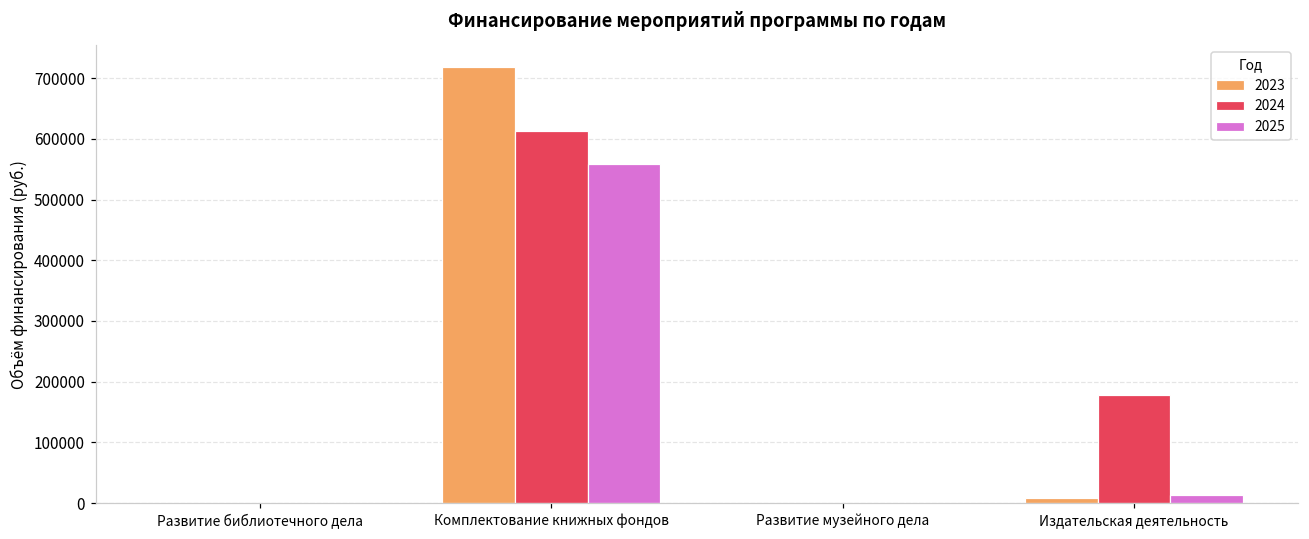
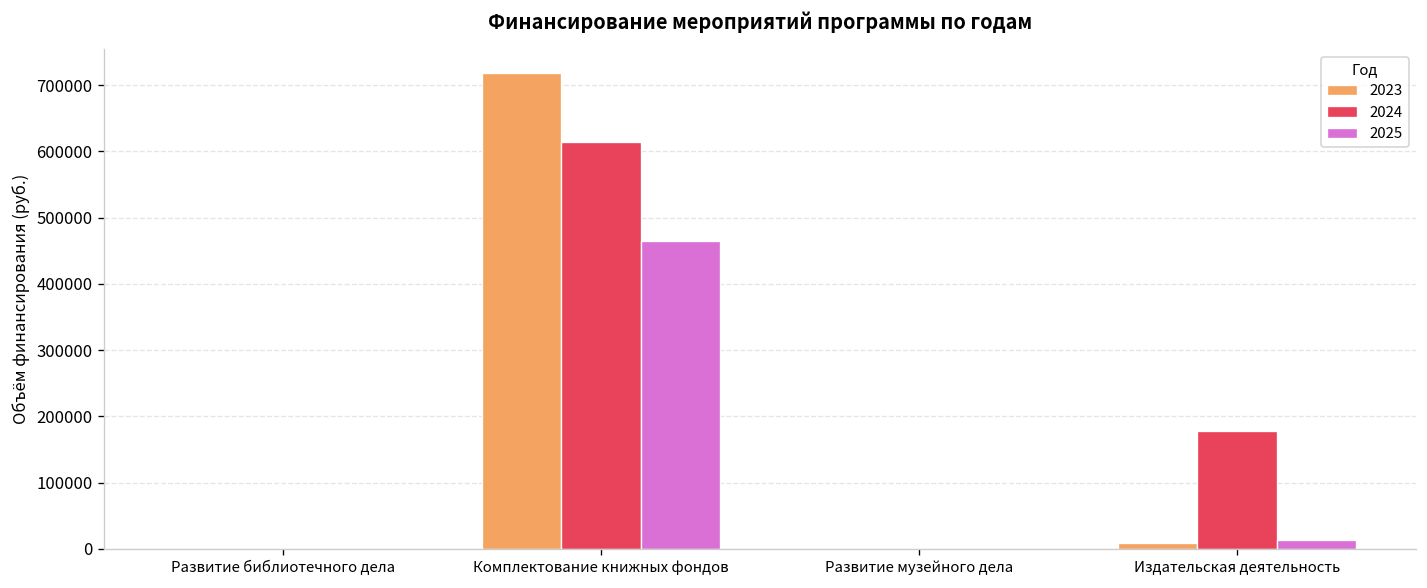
2025, Комплектование книжных фондов: 560000 -> 460000
